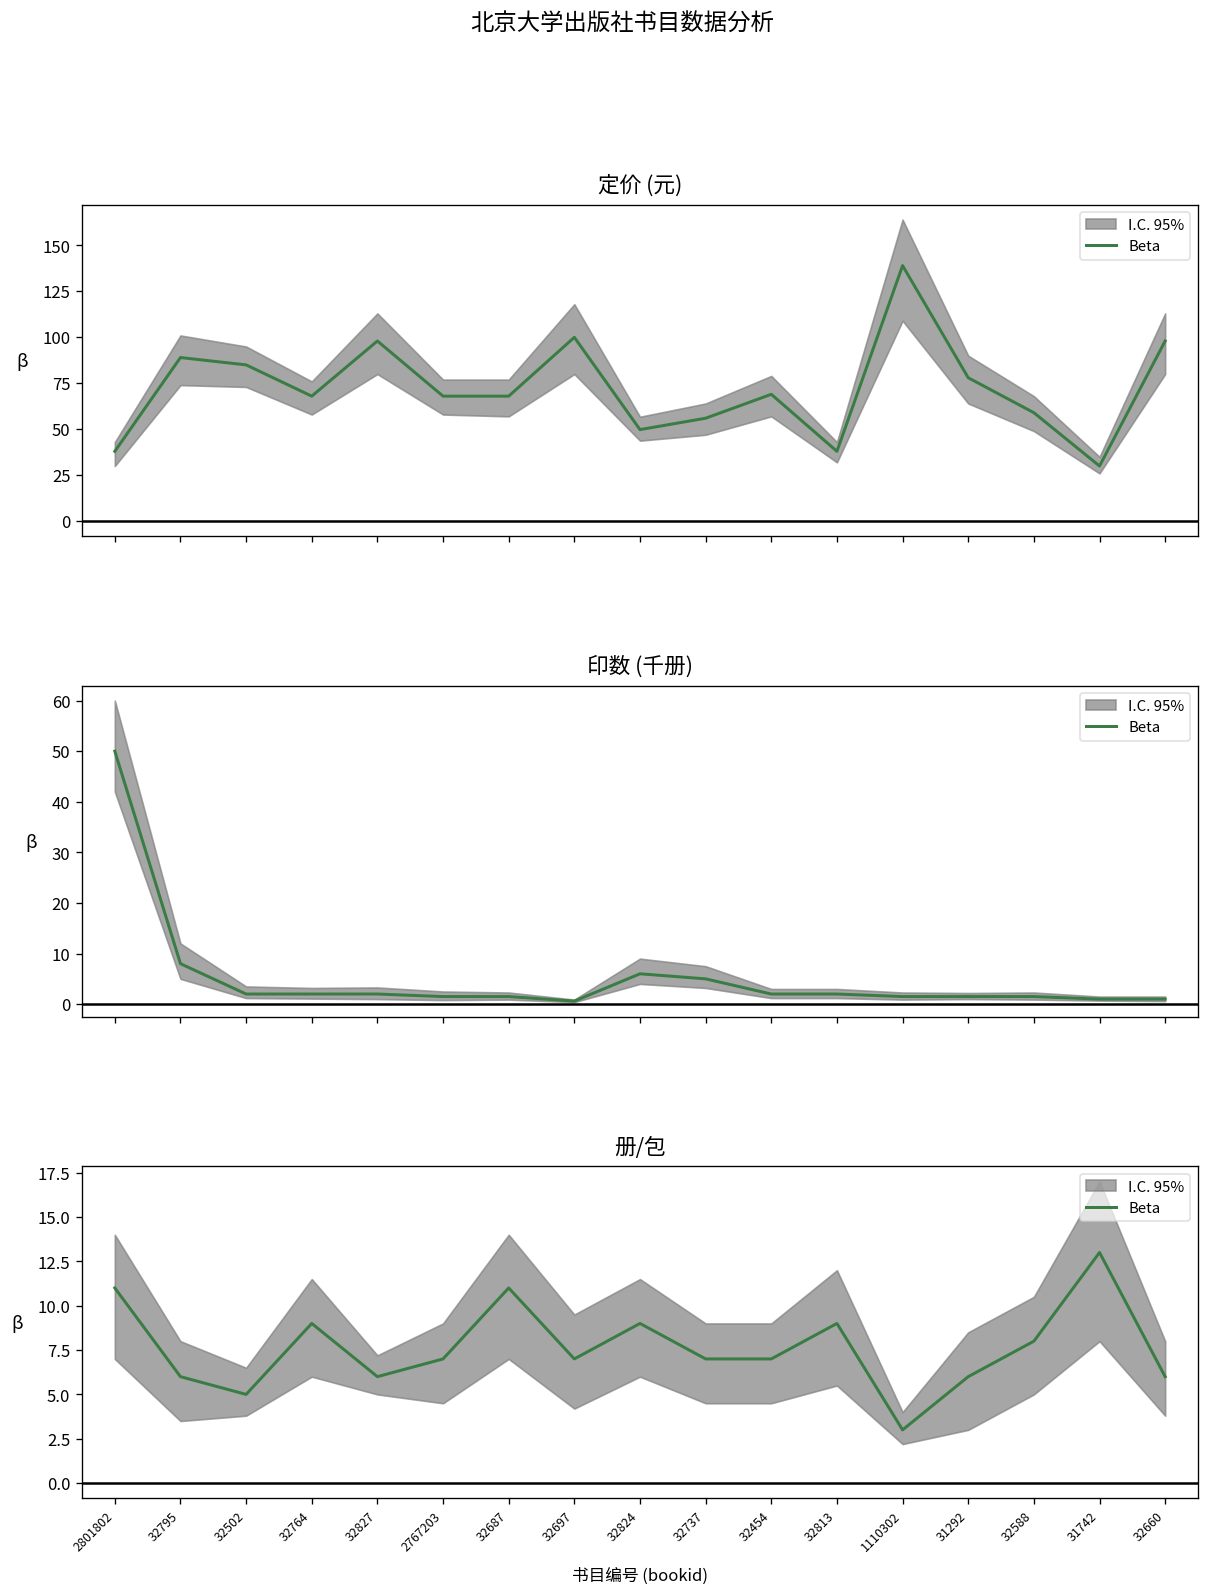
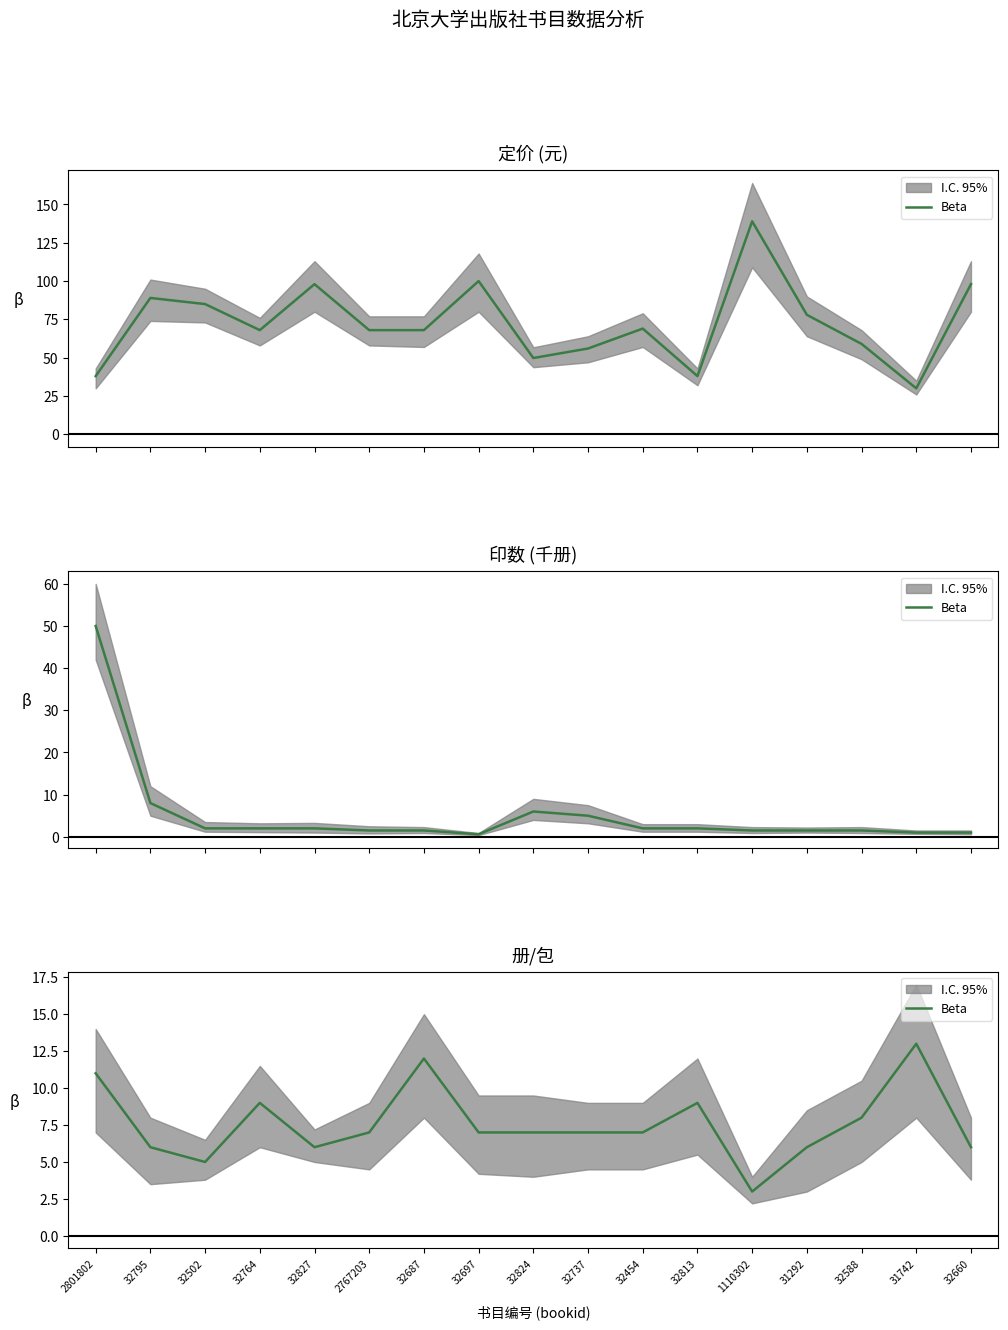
册/包, Beta, 32687: 11 -> 12
册/包, Beta, 32824: 9 -> 7
